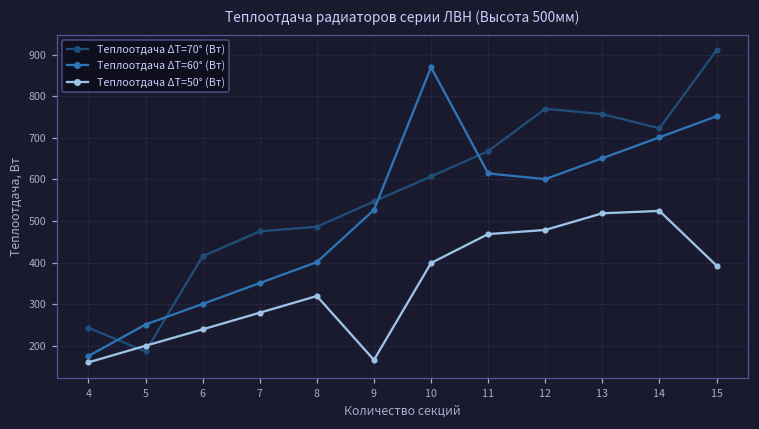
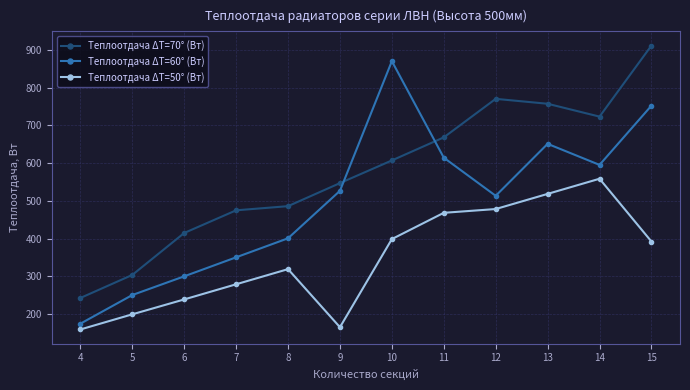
Теплоотдача ΔT=70° (Вт), 5: 190 -> 300
Теплоотдача ΔT=60° (Вт), 12: 600 -> 510
Теплоотдача ΔT=60° (Вт), 14: 700 -> 600
Теплоотдача ΔT=50° (Вт), 14: 520 -> 560
